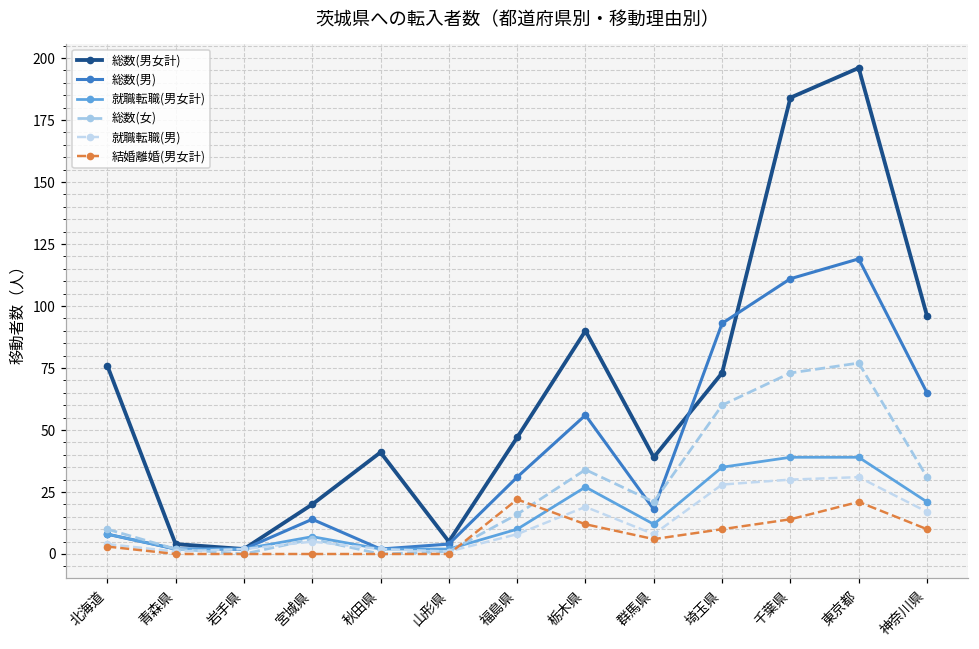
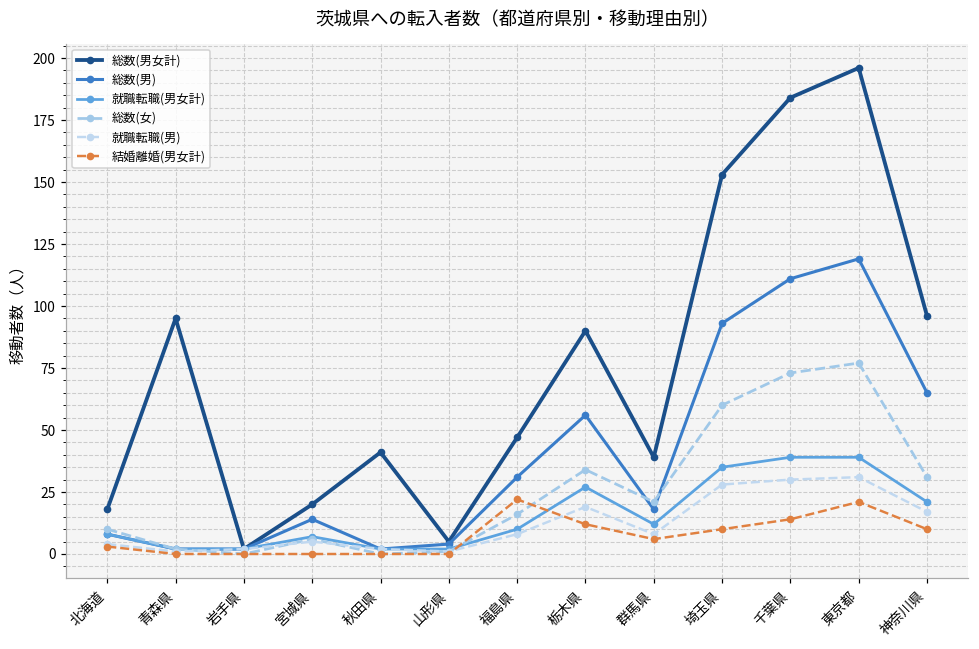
総数(男女計), 北海道: 76 -> 18
総数(男女計), 青森県: 4 -> 95
総数(男女計), 埼玉県: 73 -> 153
